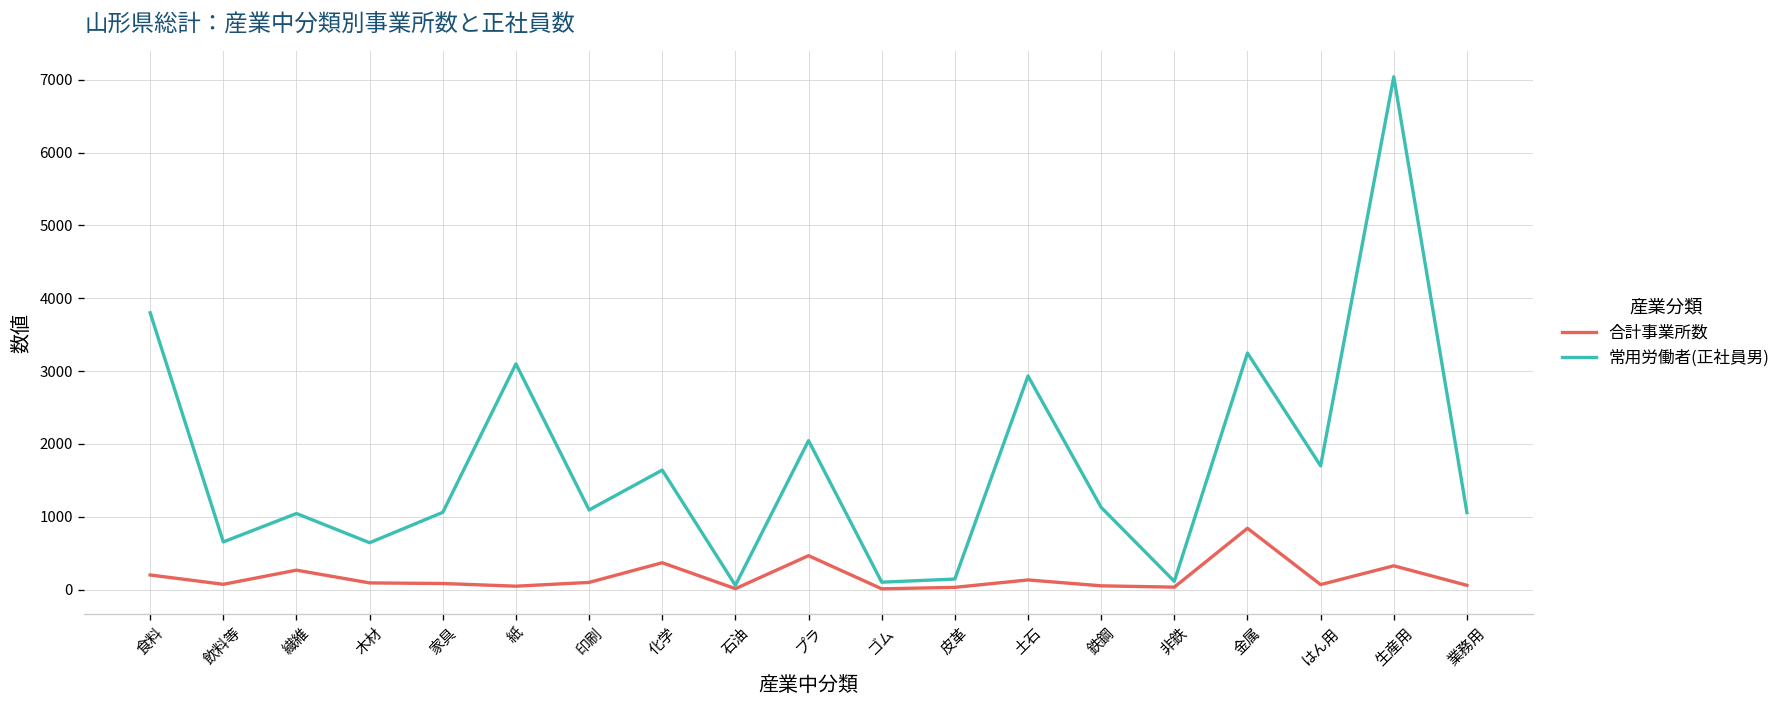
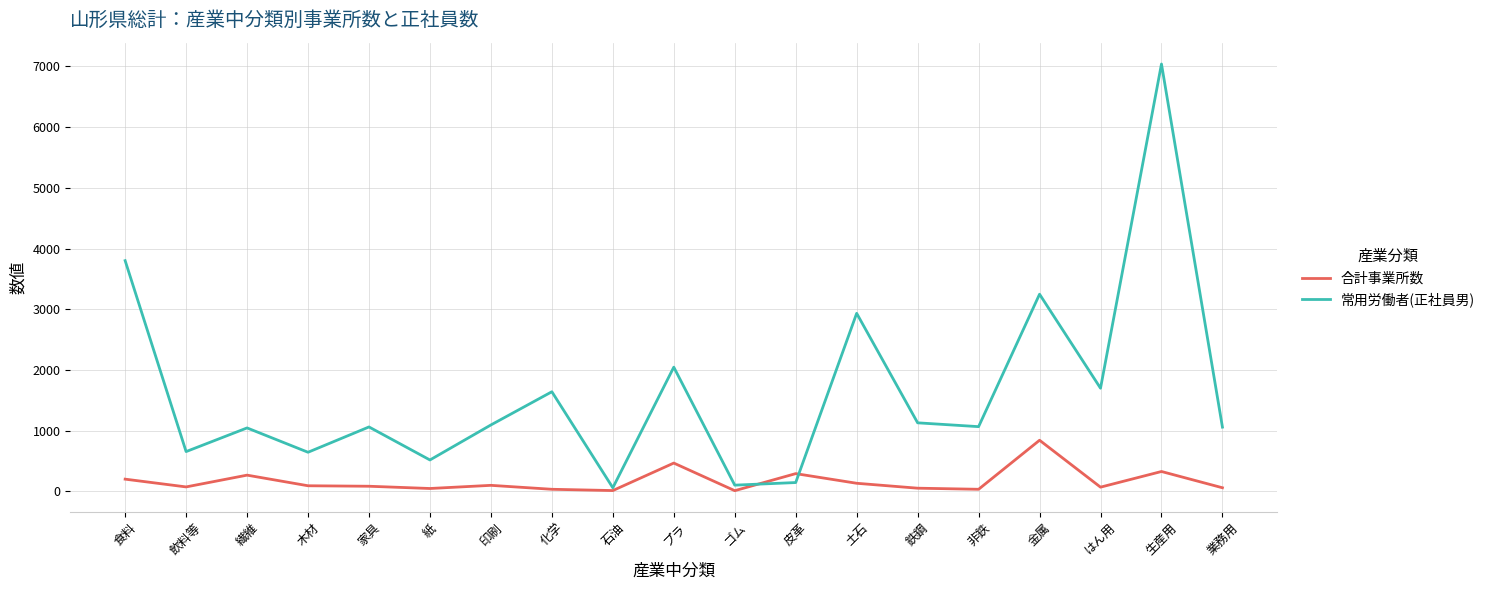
常用労働者(正社員男), 紙: 3100 -> 500
合計事業所数, 化学: 400 -> 0
合計事業所数, 皮革: 0 -> 300
常用労働者(正社員男), 非鉄: 100 -> 1100
